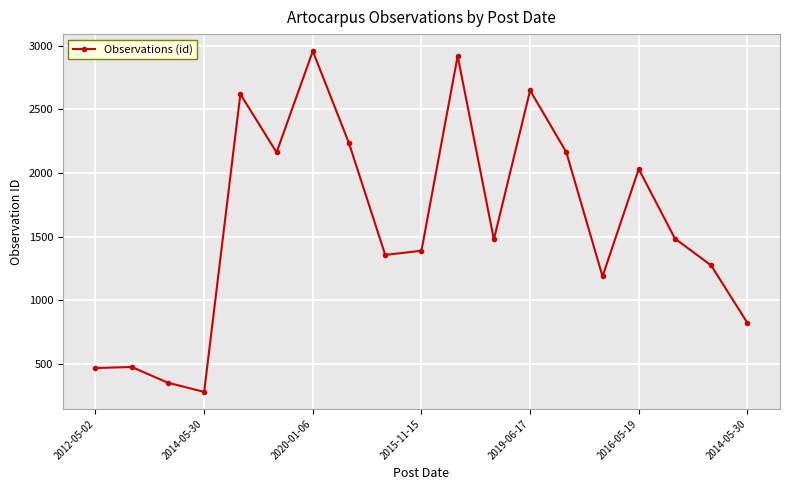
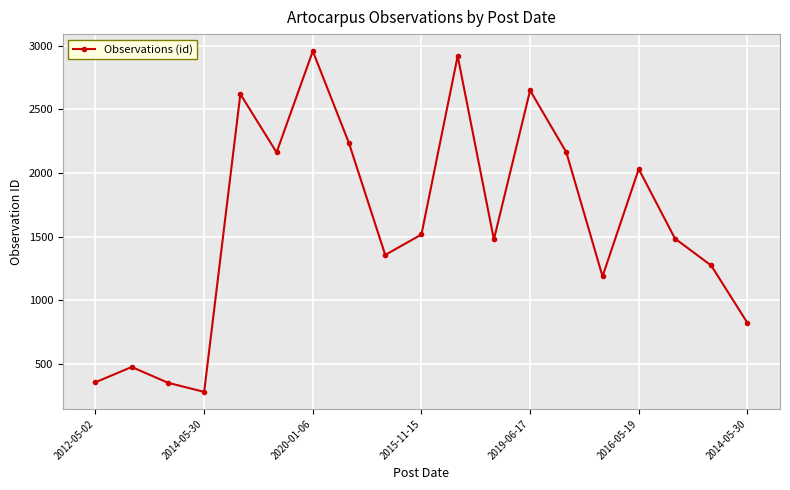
2012-05-02: 470 -> 350
2015-11-15: 1390 -> 1520
